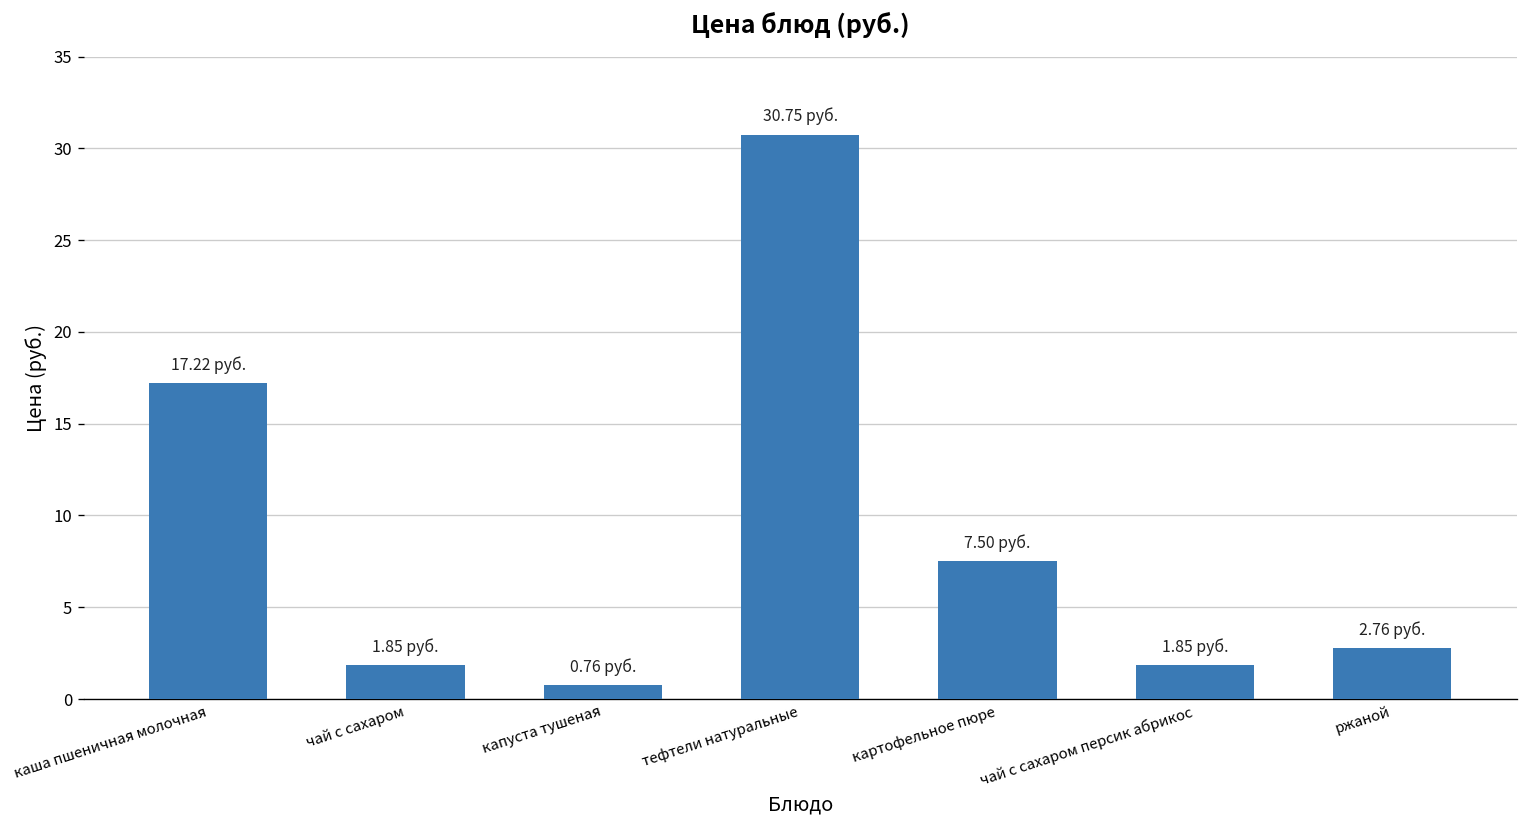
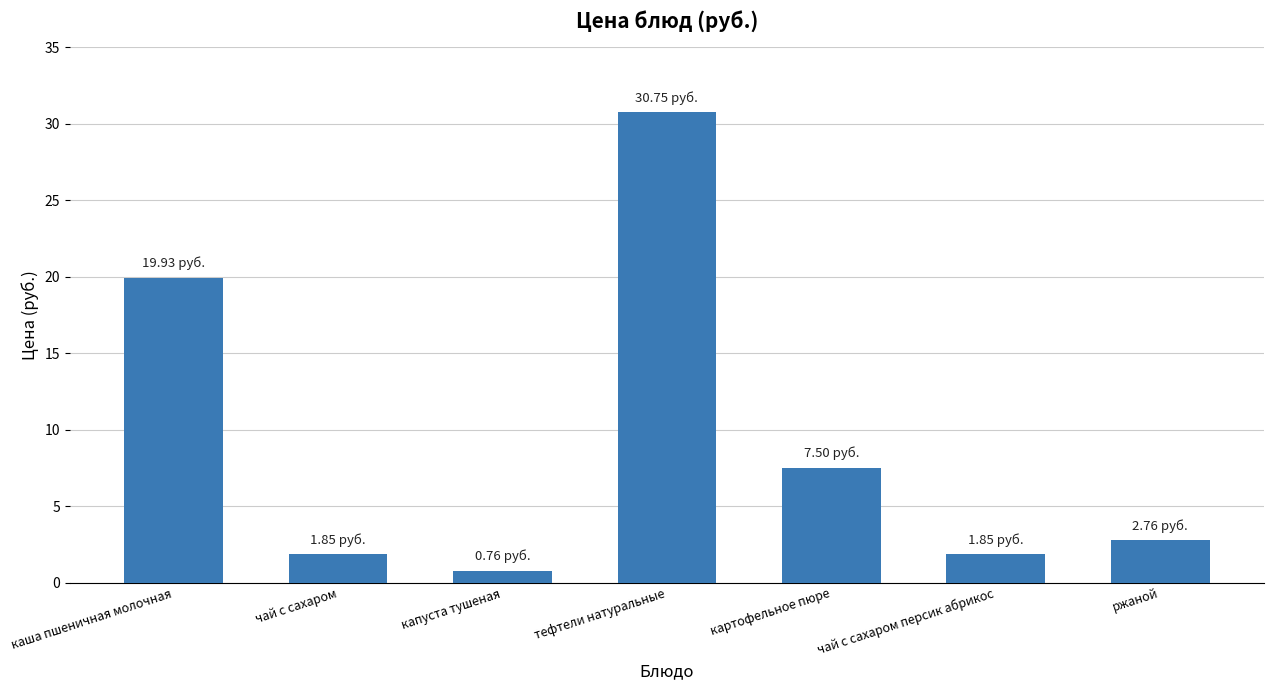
каша пшеничная молочная: 17.22 -> 19.93
